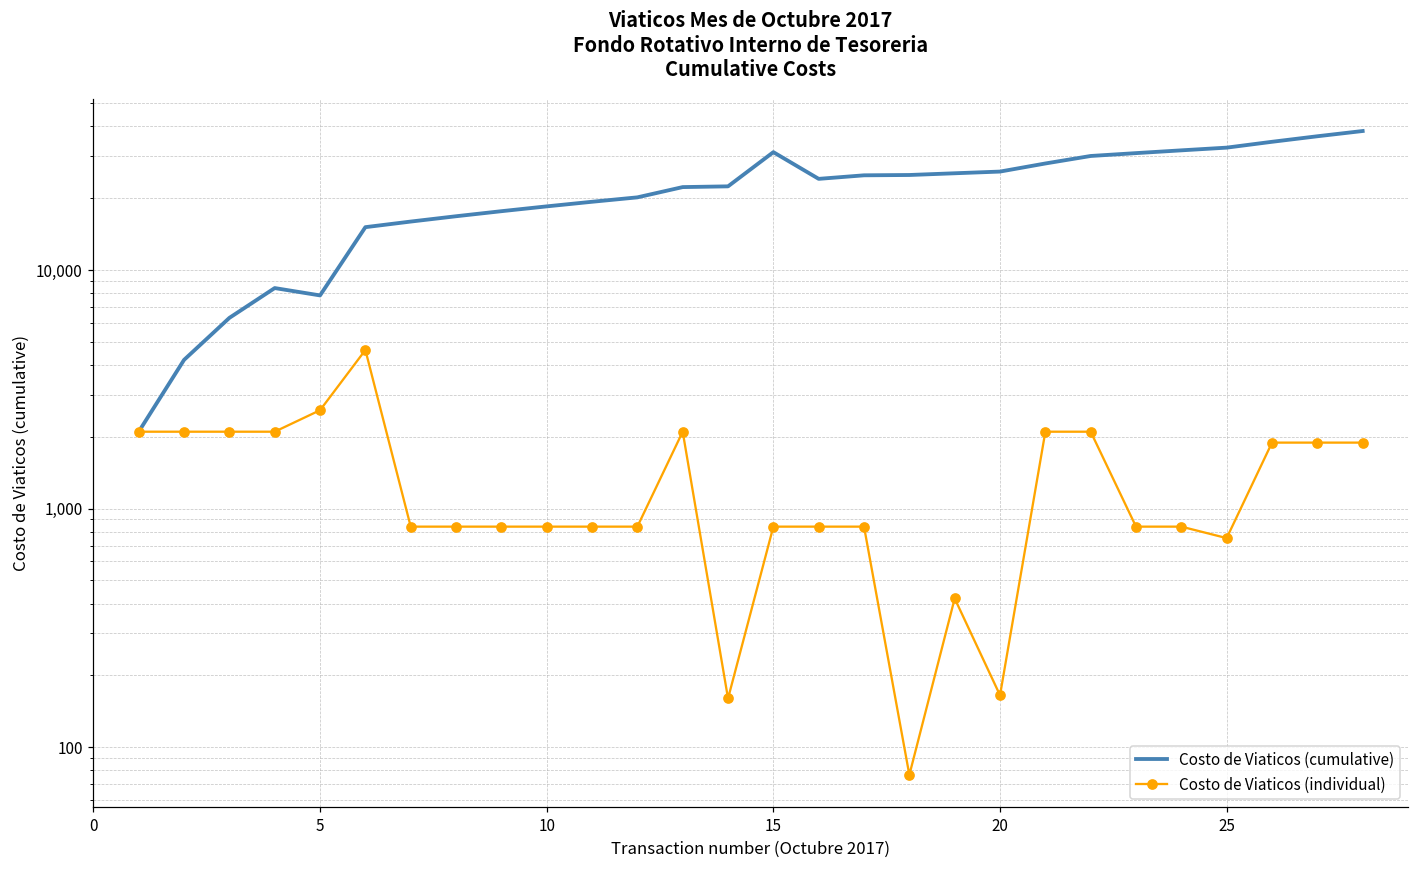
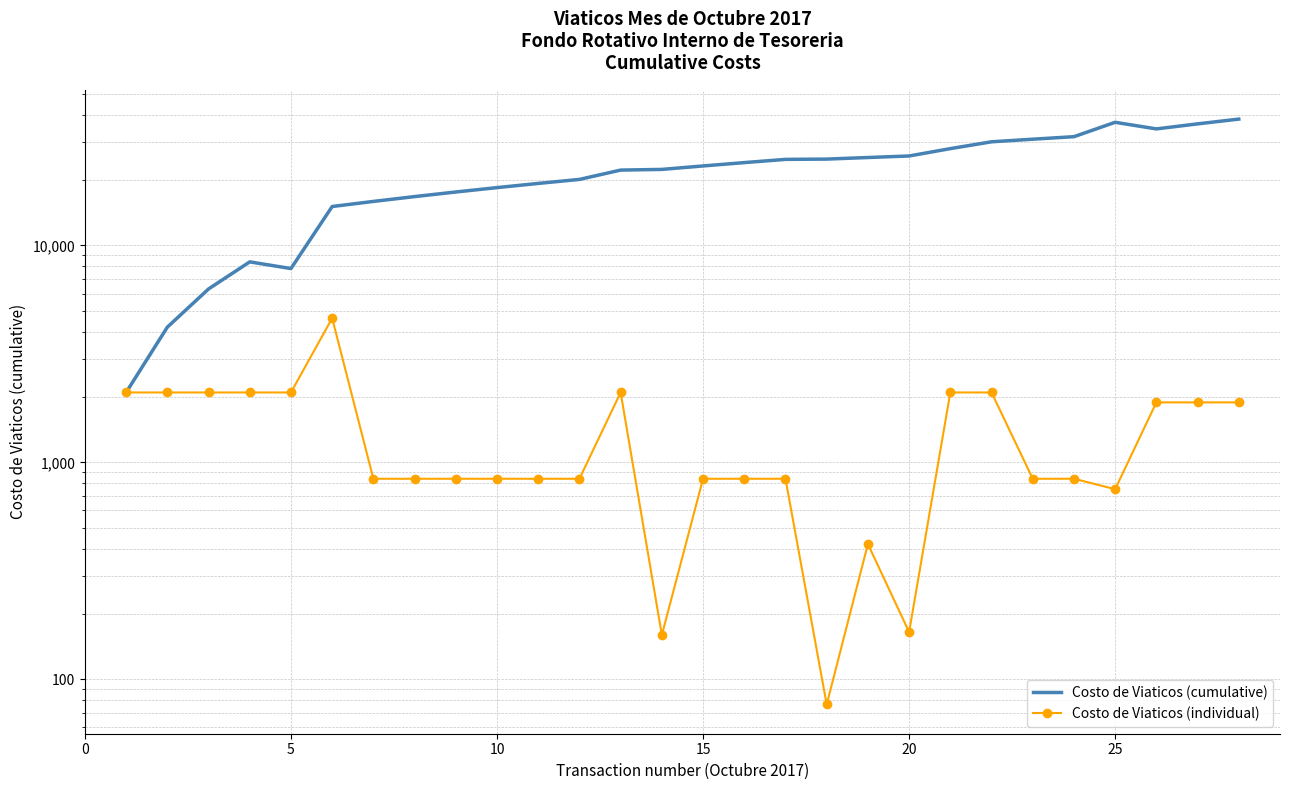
Costo de Viaticos (individual), 5: 2,600 -> 2,100
Costo de Viaticos (cumulative), 15: 31,000 -> 23,000
Costo de Viaticos (cumulative), 25: 33,000 -> 37,000
